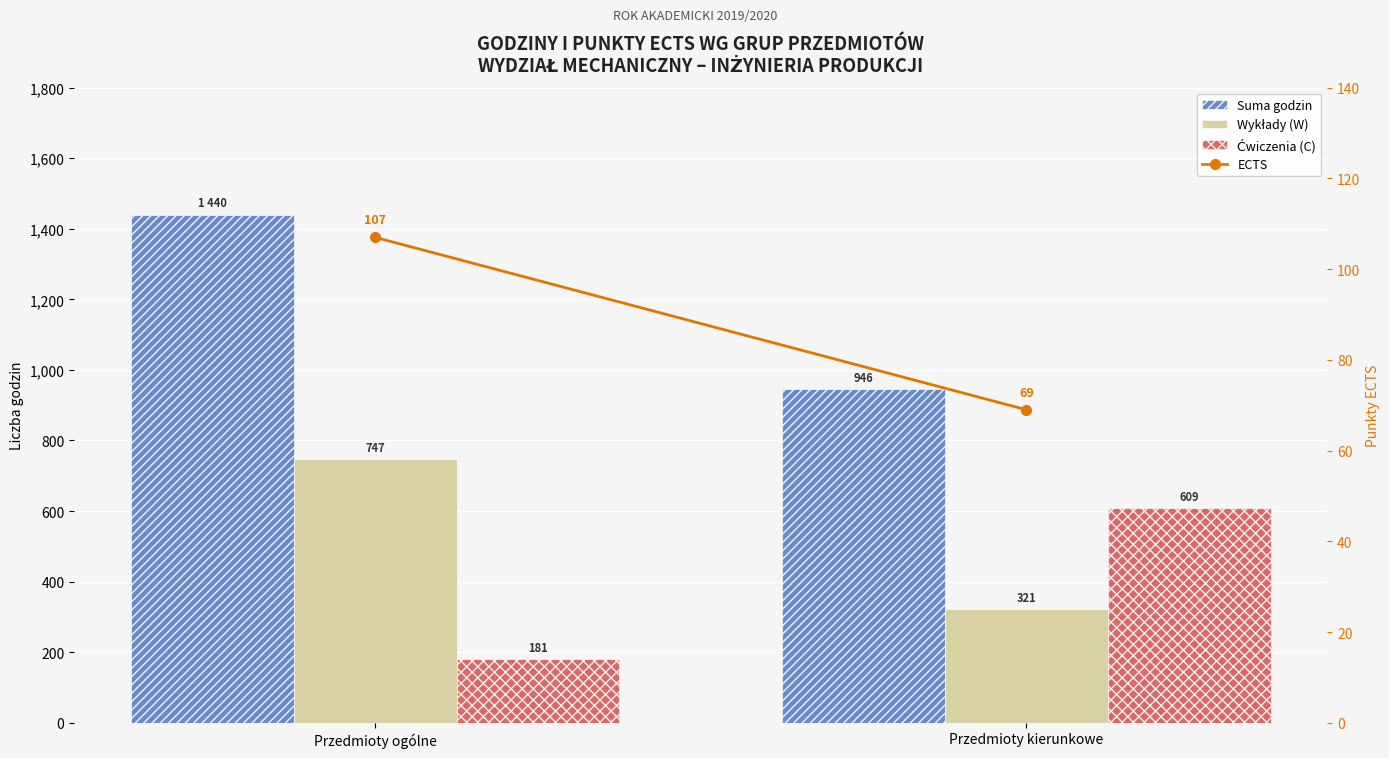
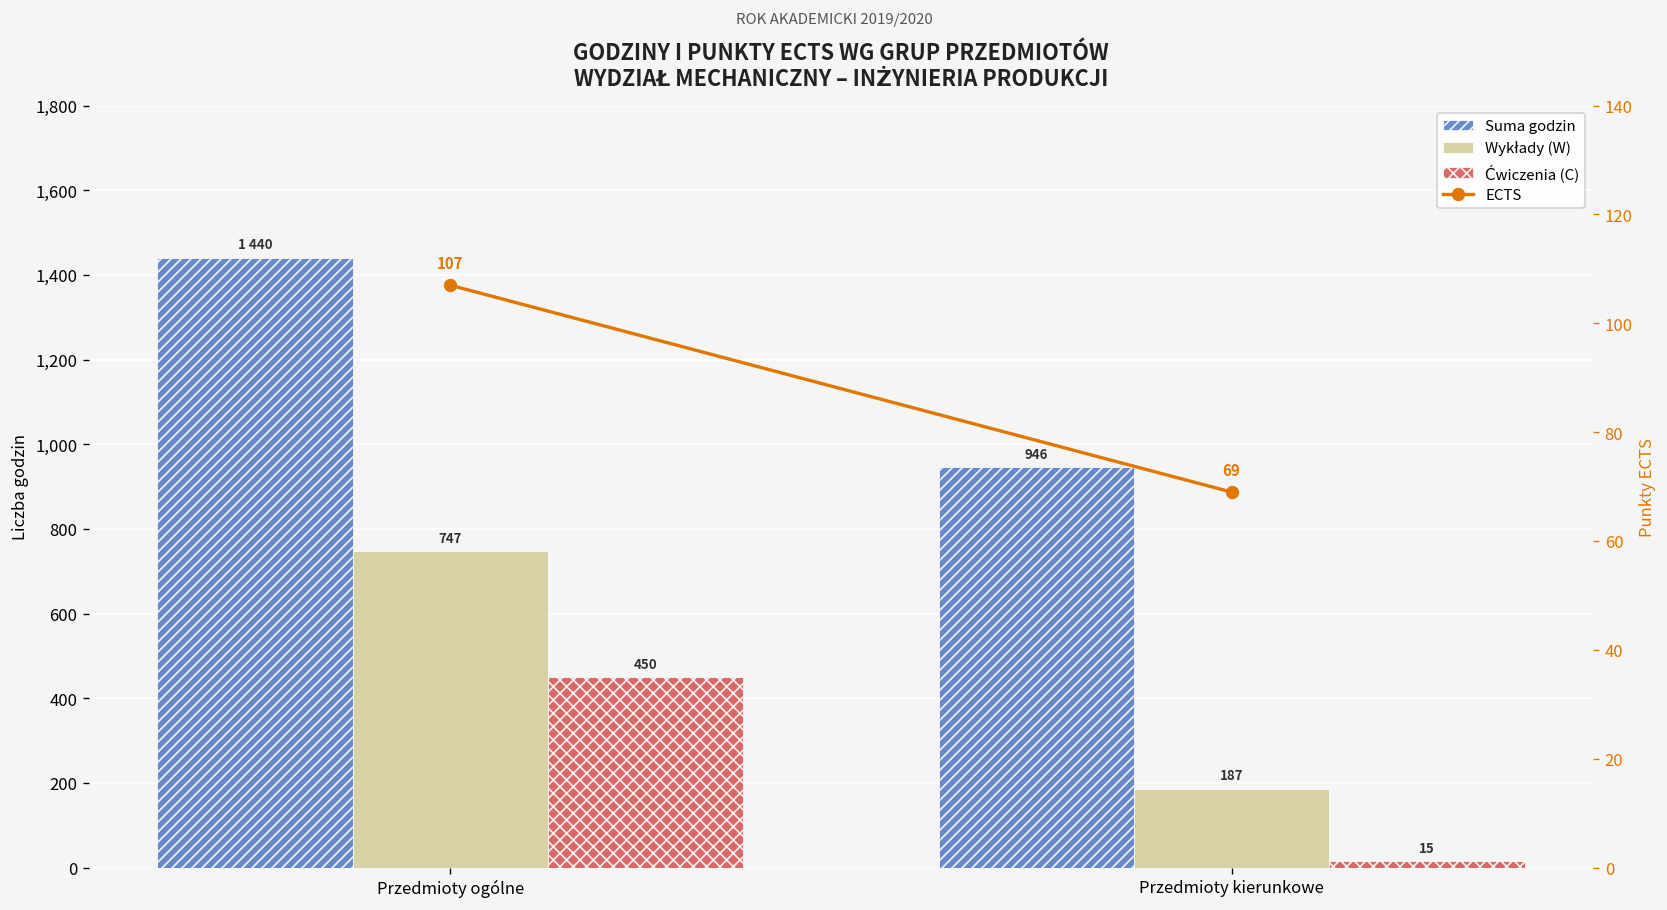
Ćwiczenia (C), Przedmioty ogólne: 181 -> 450
Wykłady (W), Przedmioty kierunkowe: 321 -> 187
Ćwiczenia (C), Przedmioty kierunkowe: 609 -> 15
